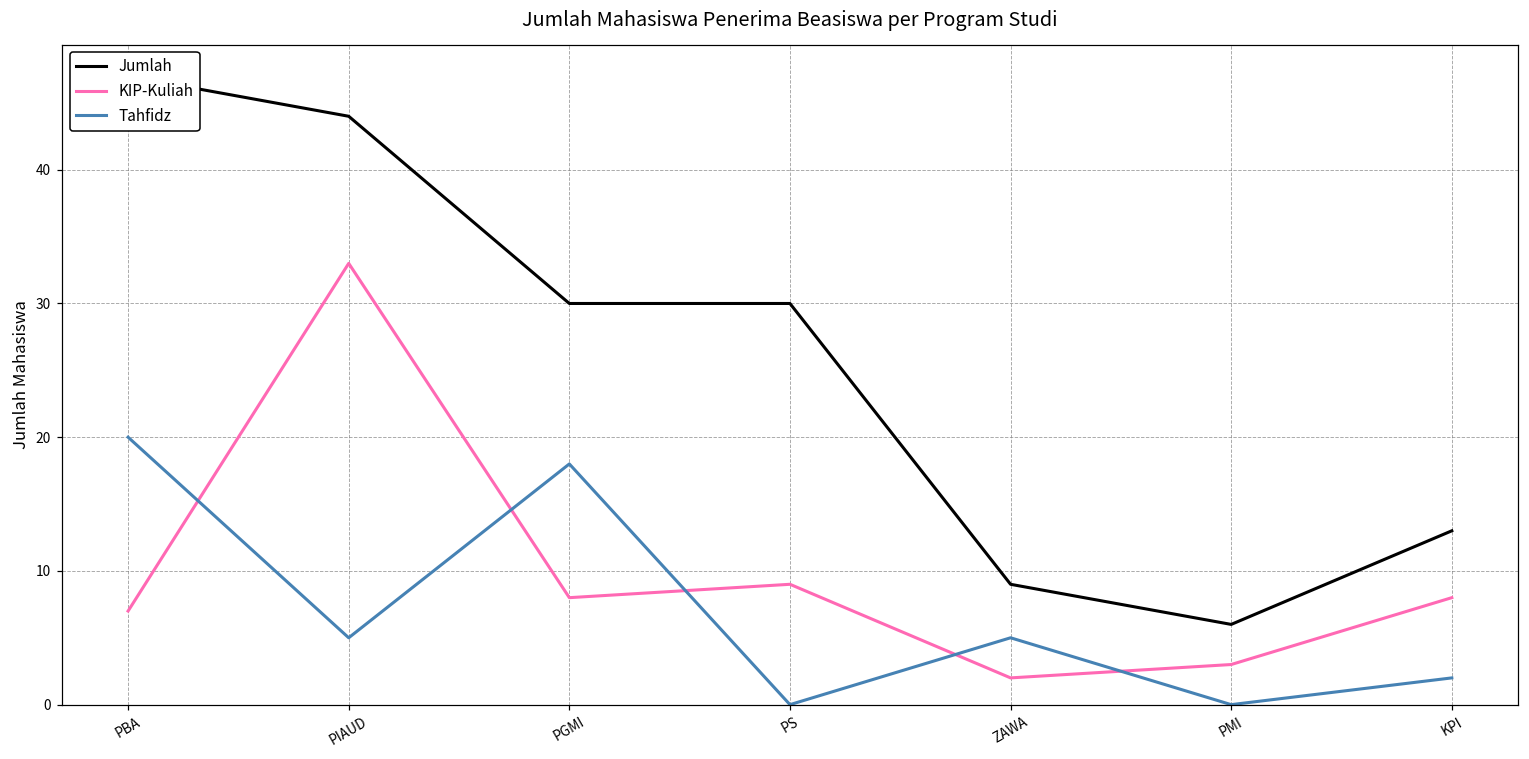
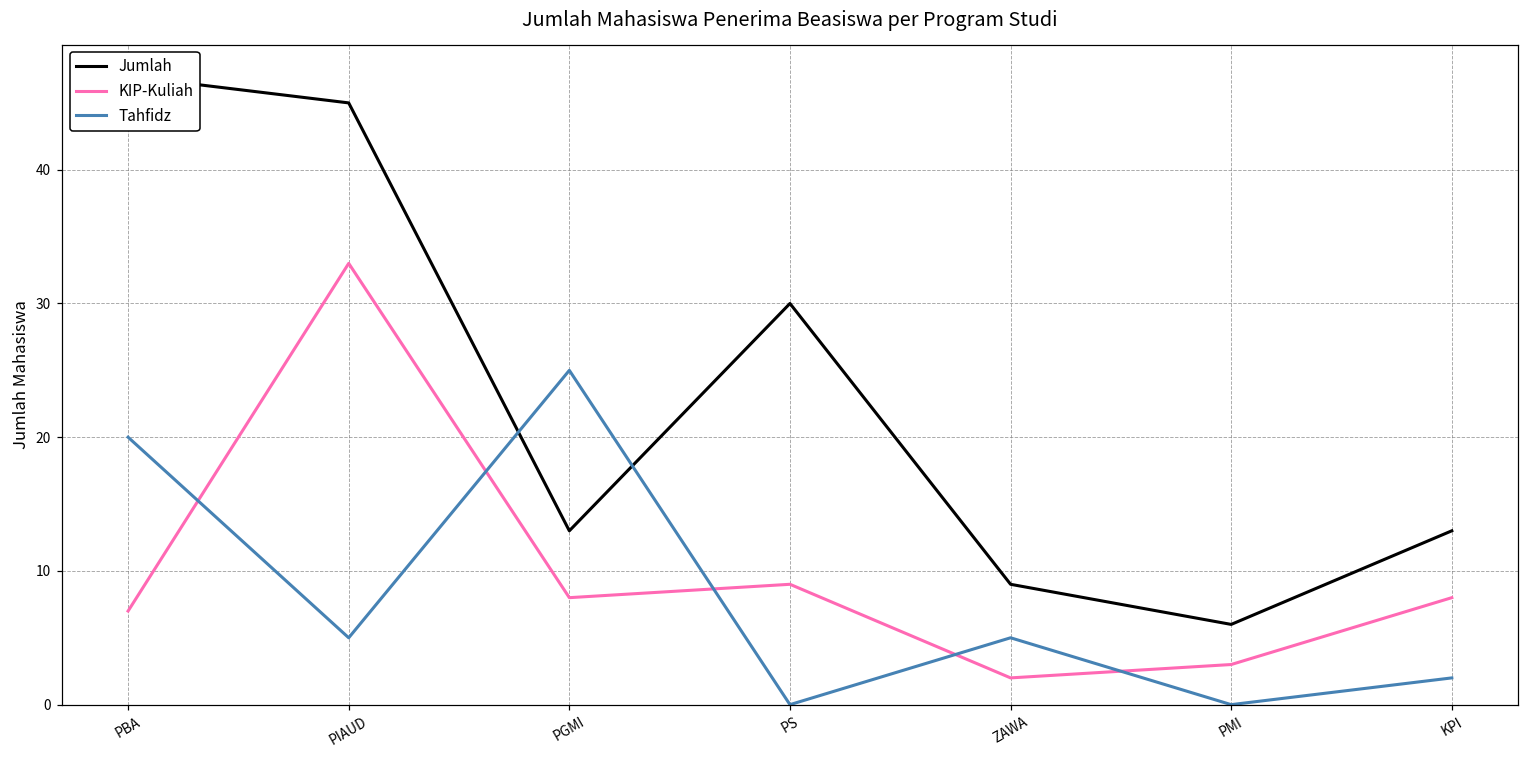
Jumlah, PIAUD: 44 -> 45
Jumlah, PGMI: 30 -> 13
Tahfidz, PGMI: 18 -> 25
